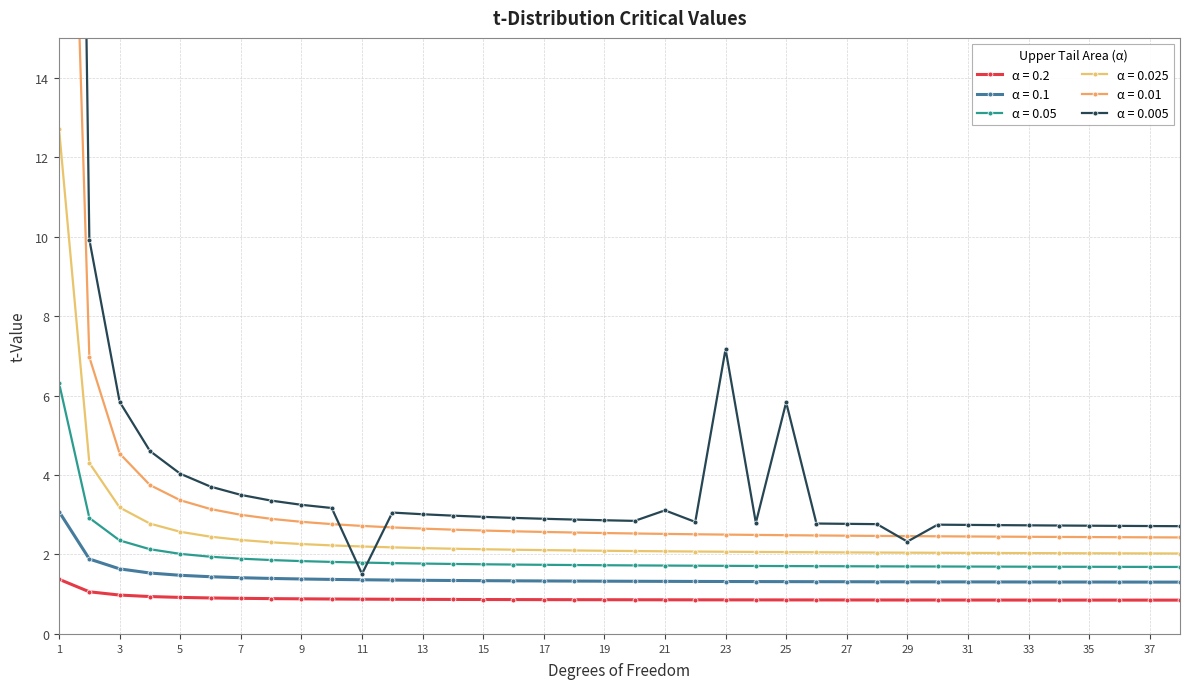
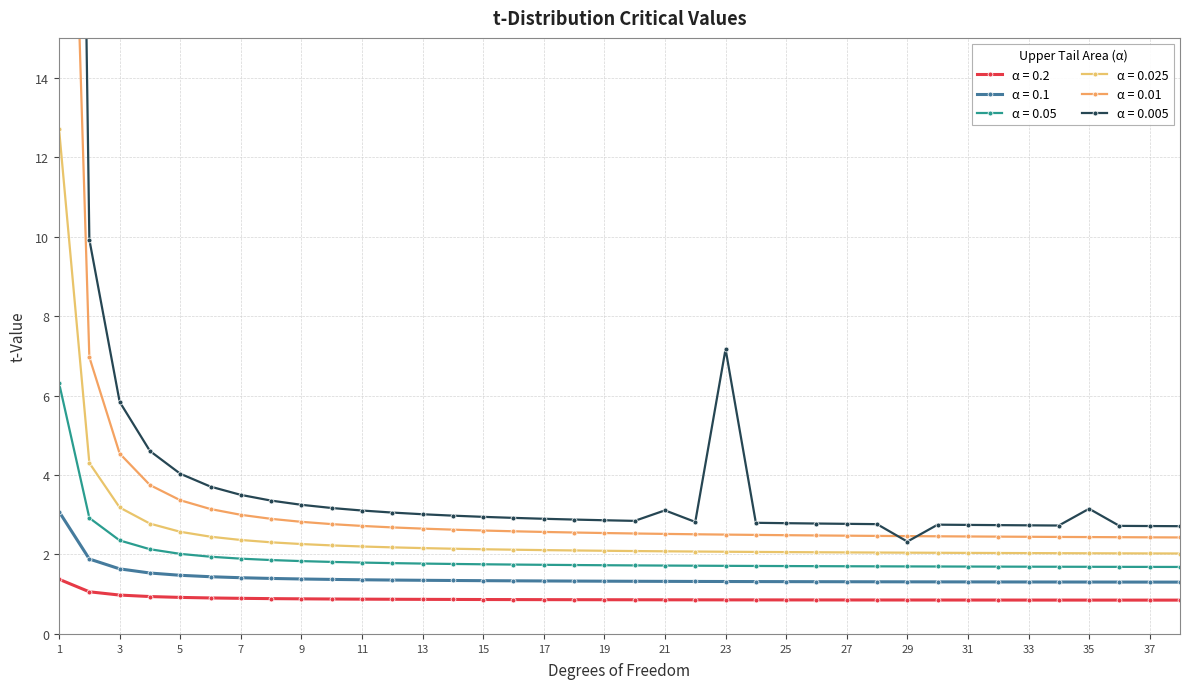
α = 0.005, 11: 1.5 -> 3.1
α = 0.005, 25: 5.8 -> 2.8
α = 0.005, 35: 2.7 -> 3.2
